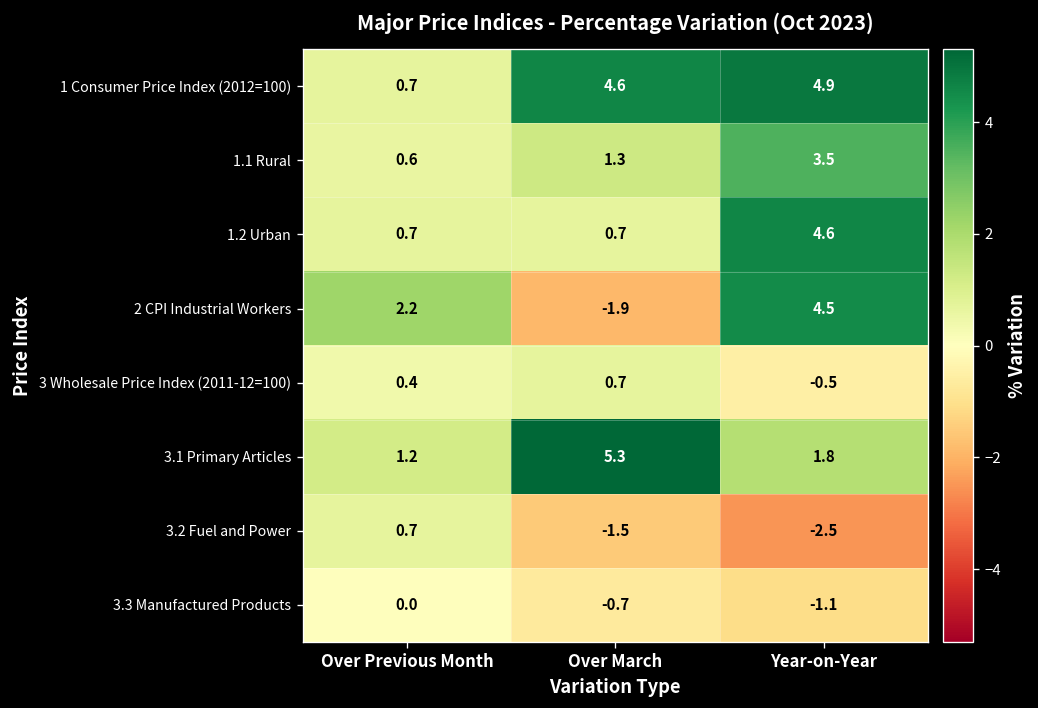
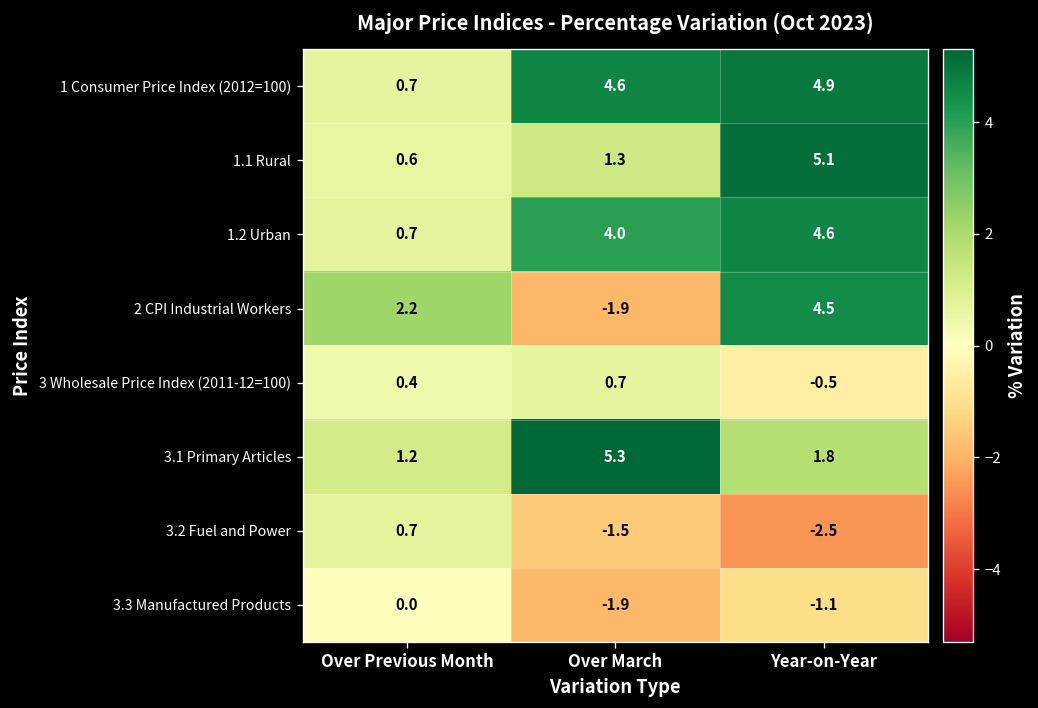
1.1 Rural, Year-on-Year: 3.5 -> 5.1
1.2 Urban, Over March: 0.7 -> 4.0
3.3 Manufactured Products, Over March: -0.7 -> -1.9
